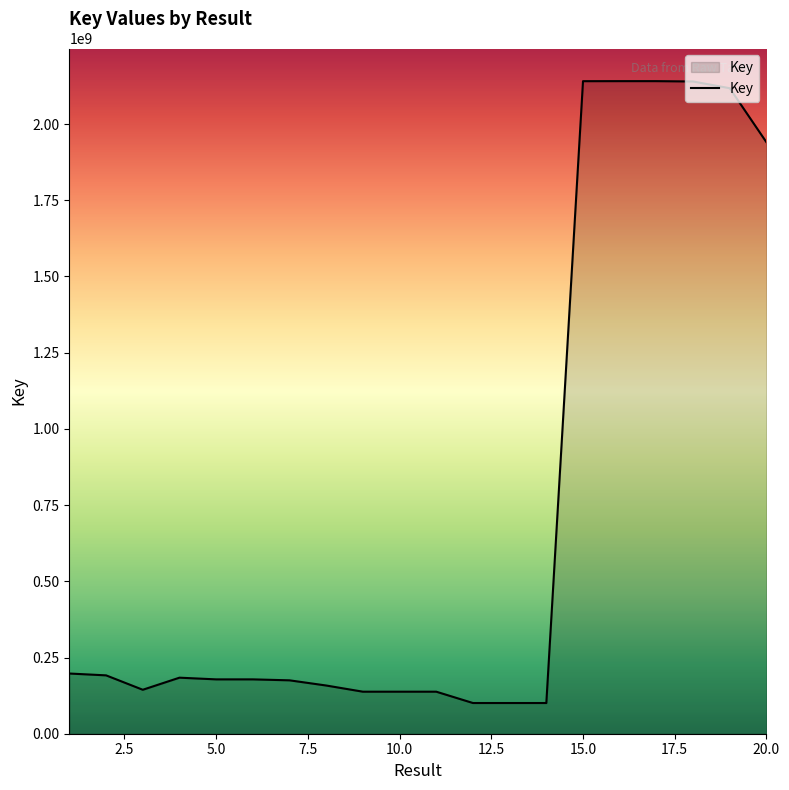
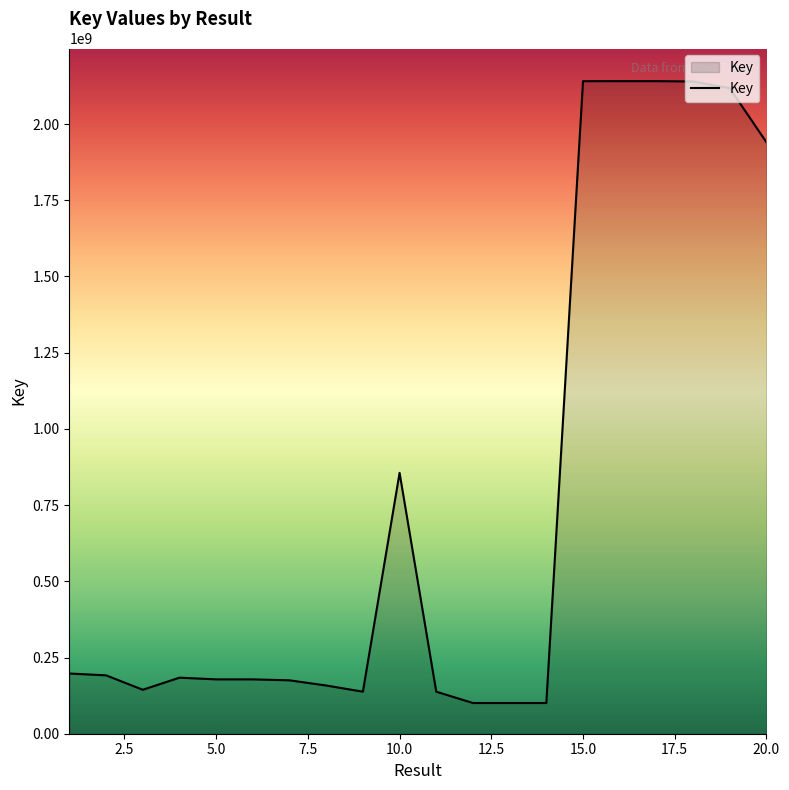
10.0: 140000000 -> 860000000
